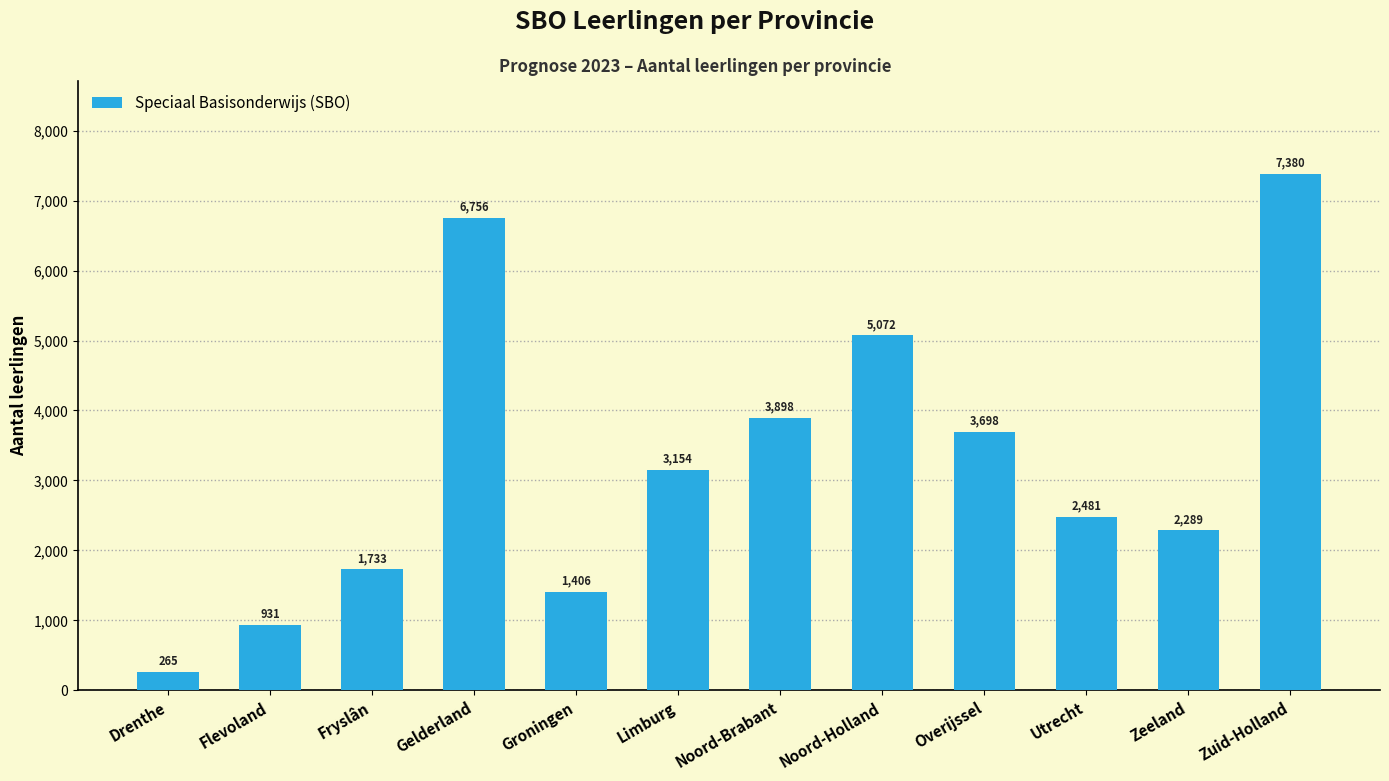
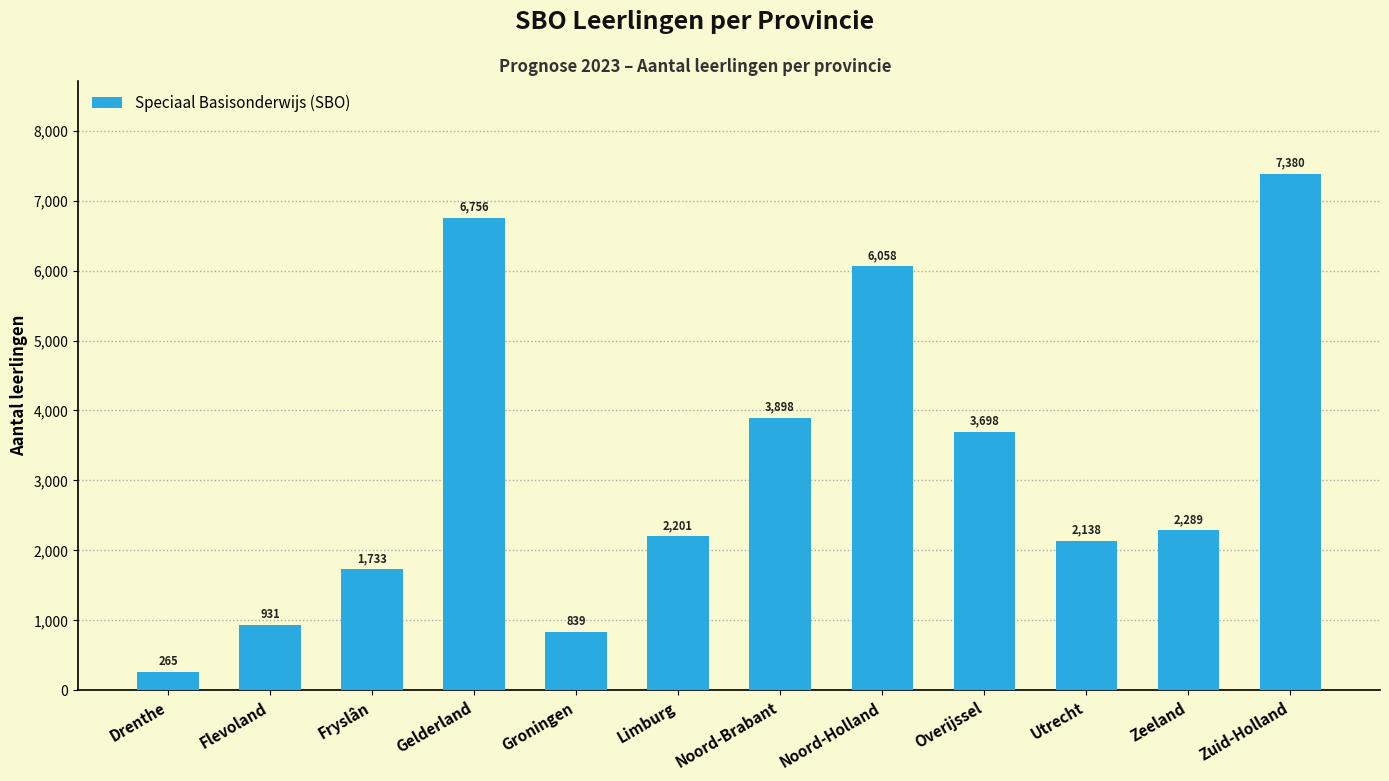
Groningen: 1,406 -> 839
Limburg: 3,154 -> 2,201
Noord-Holland: 5,072 -> 6,058
Utrecht: 2,481 -> 2,138
